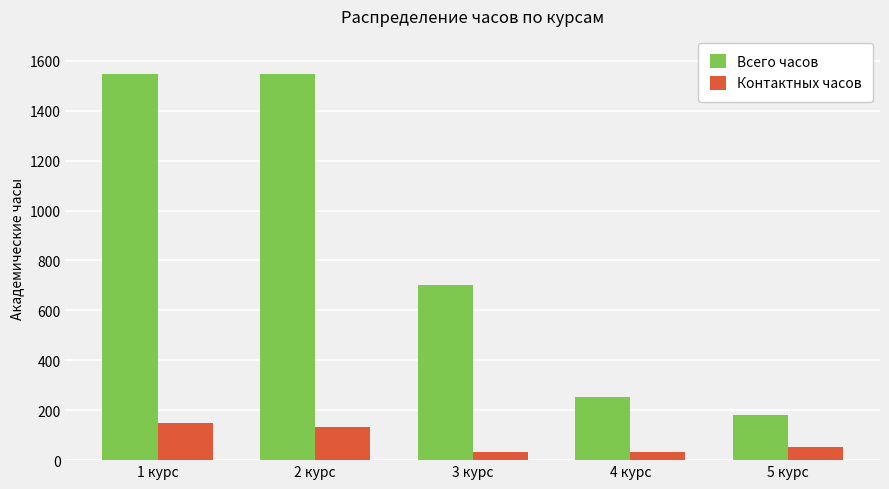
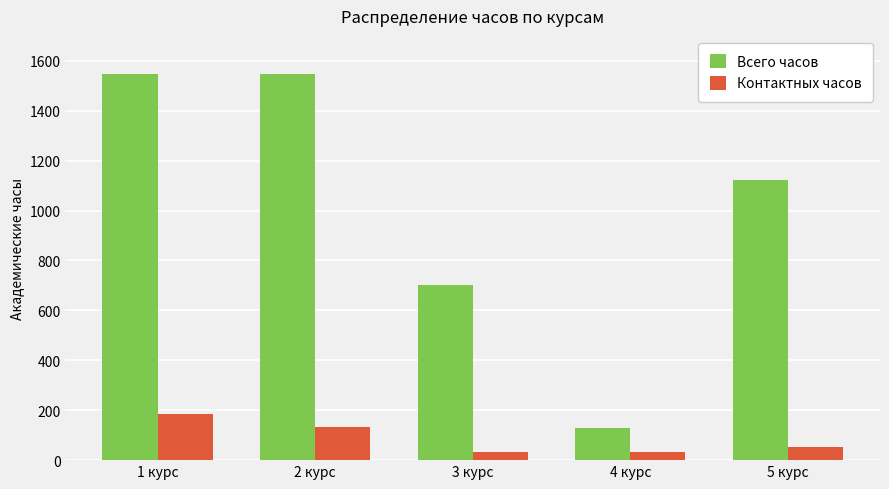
Контактных часов, 1 курс: 150 -> 180
Всего часов, 4 курс: 250 -> 130
Всего часов, 5 курс: 180 -> 1120
